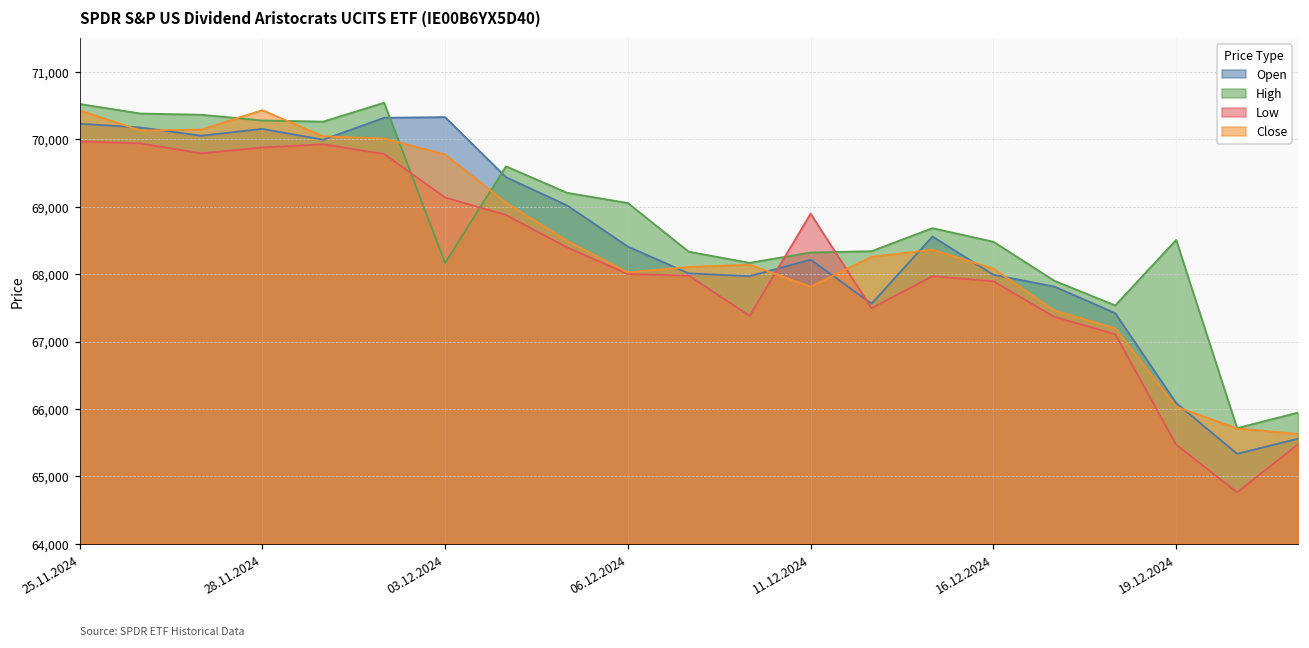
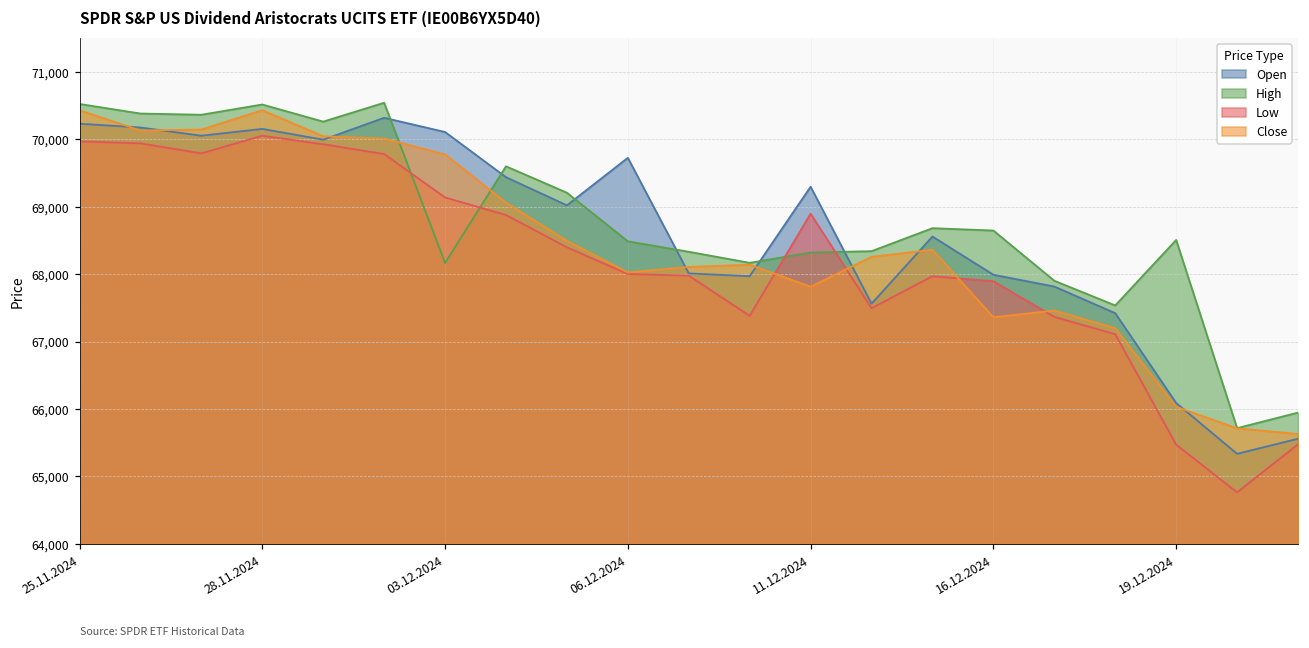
High, 28.11.2024: 70,300 -> 70,500
Low, 28.11.2024: 69,900 -> 70,100
Open, 03.12.2024: 70,300 -> 70,100
Open, 06.12.2024: 68,400 -> 69,700
High, 06.12.2024: 69,100 -> 68,500
Open, 11.12.2024: 68,200 -> 69,300
High, 16.12.2024: 68,500 -> 68,600
Close, 16.12.2024: 68,100 -> 67,400
